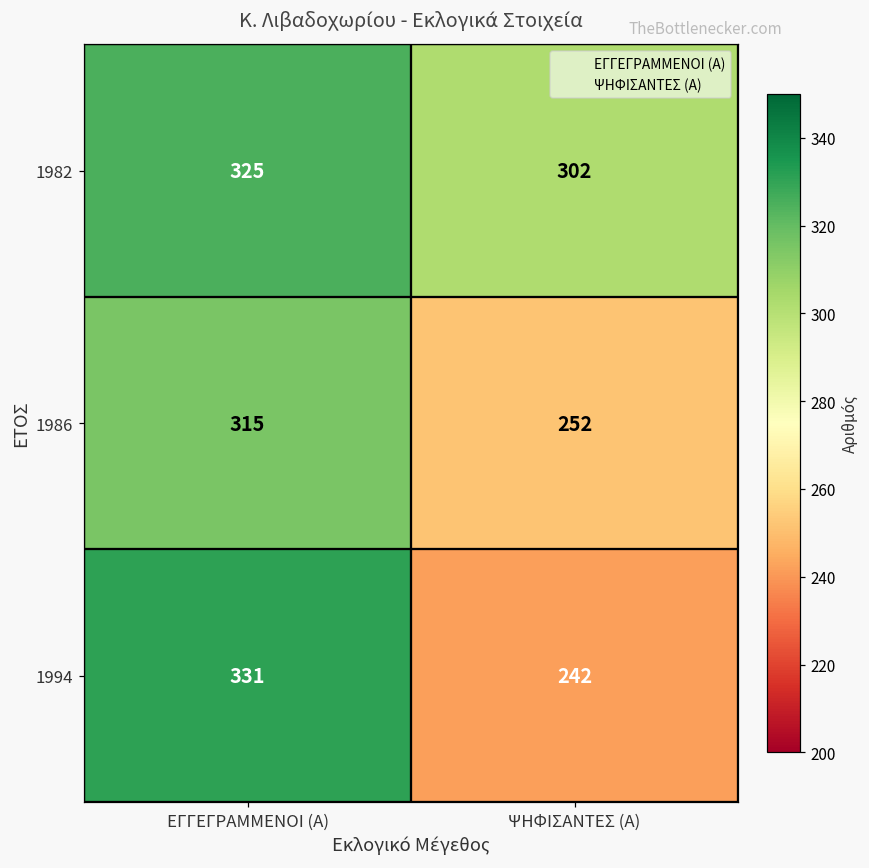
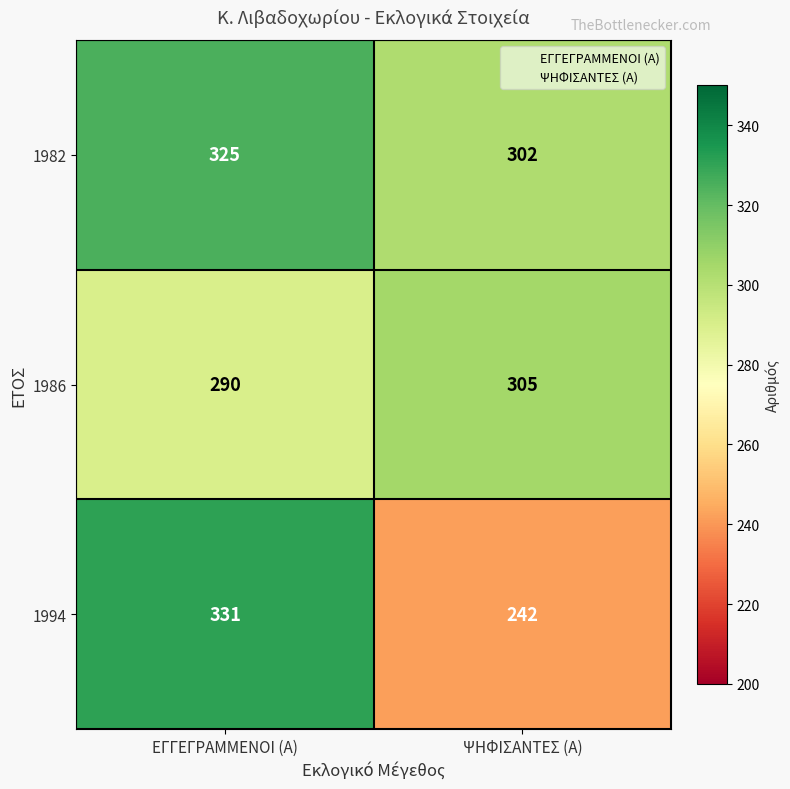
1986, ΕΓΓΕΓΡΑΜΜΕΝΟΙ (Α): 315 -> 290
1986, ΨΗΦΙΣΑΝΤΕΣ (Α): 252 -> 305
